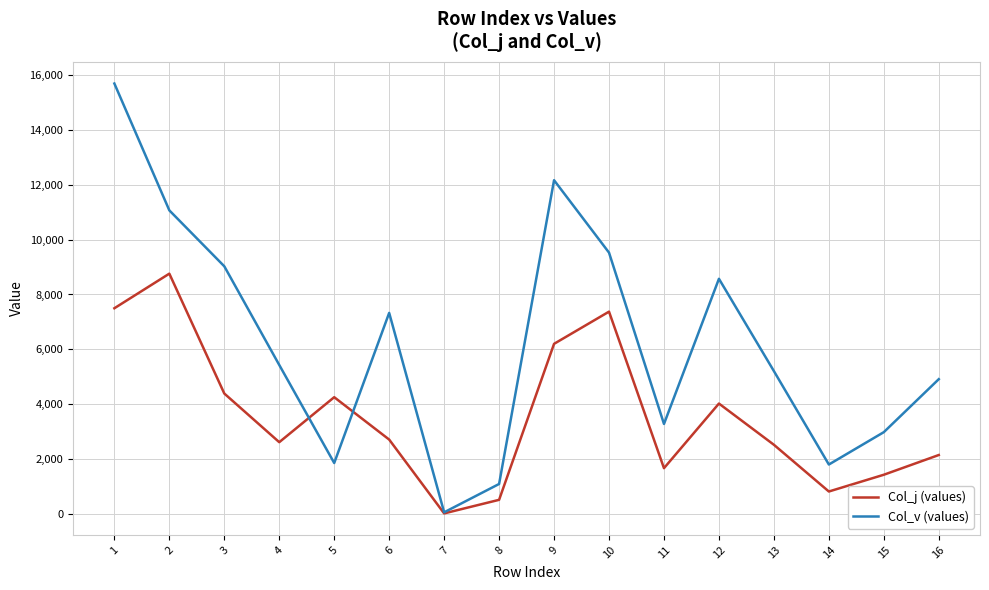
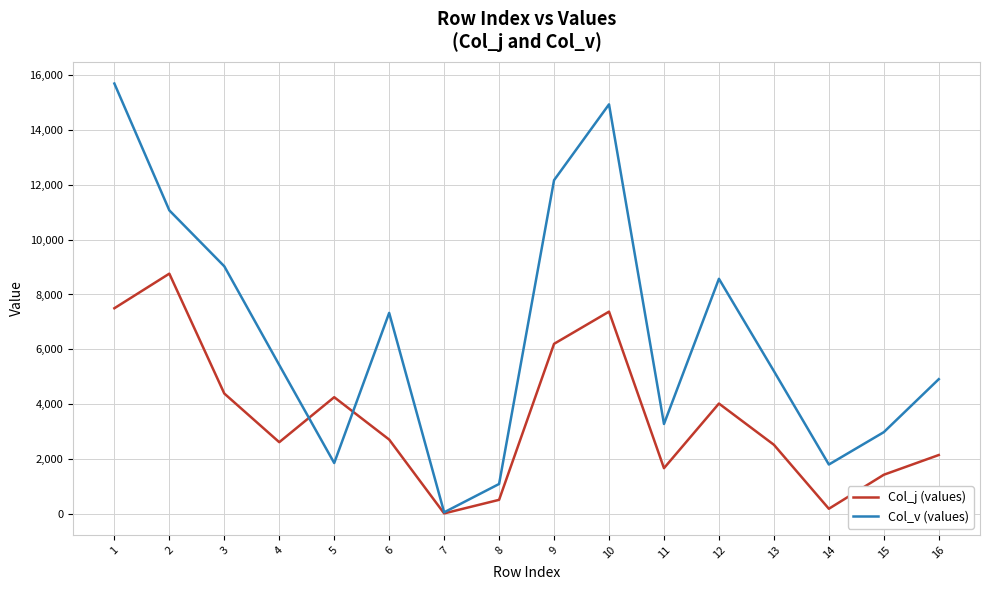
Col_v (values), 10: 9,500 -> 14,900
Col_j (values), 14: 800 -> 200
